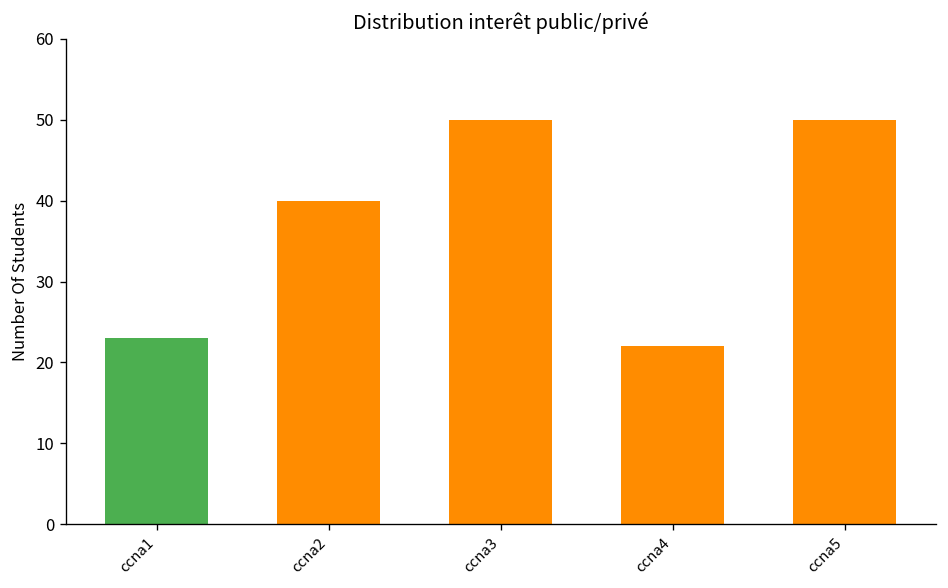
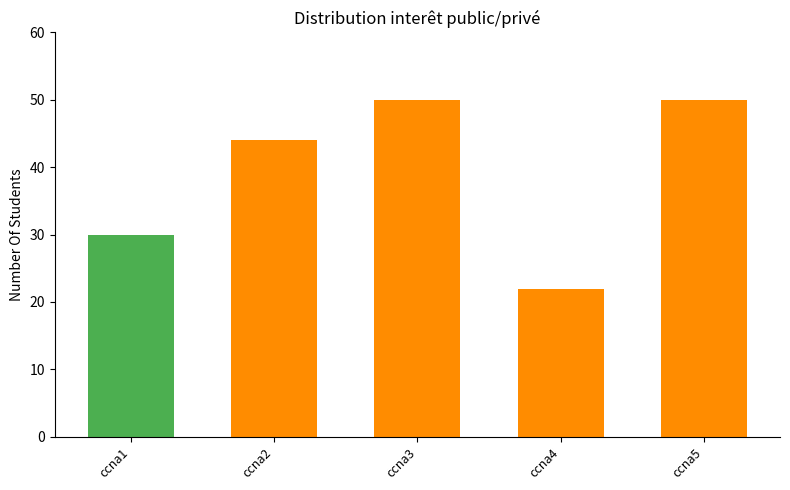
ccna1: 23 -> 30
ccna2: 40 -> 44
